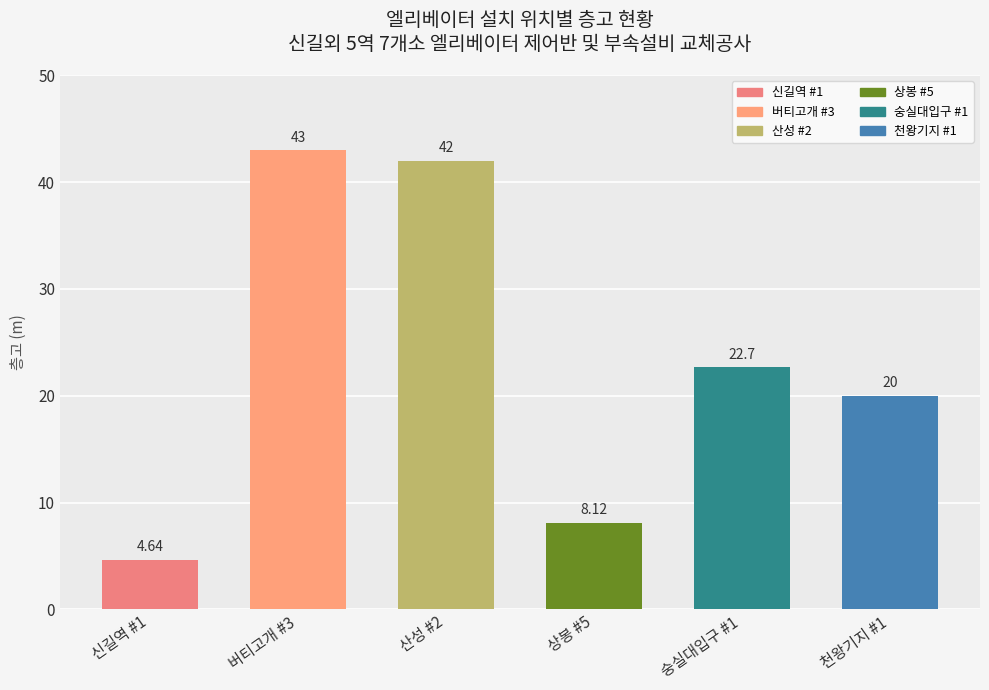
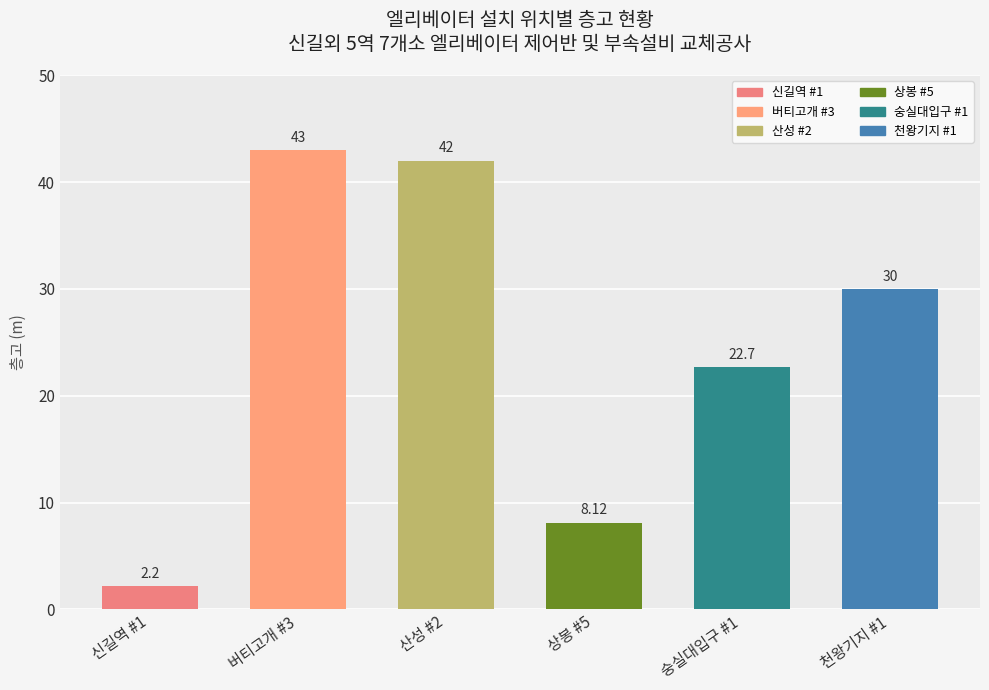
신길역 #1: 4.64 -> 2.2
천왕기지 #1: 20 -> 30
